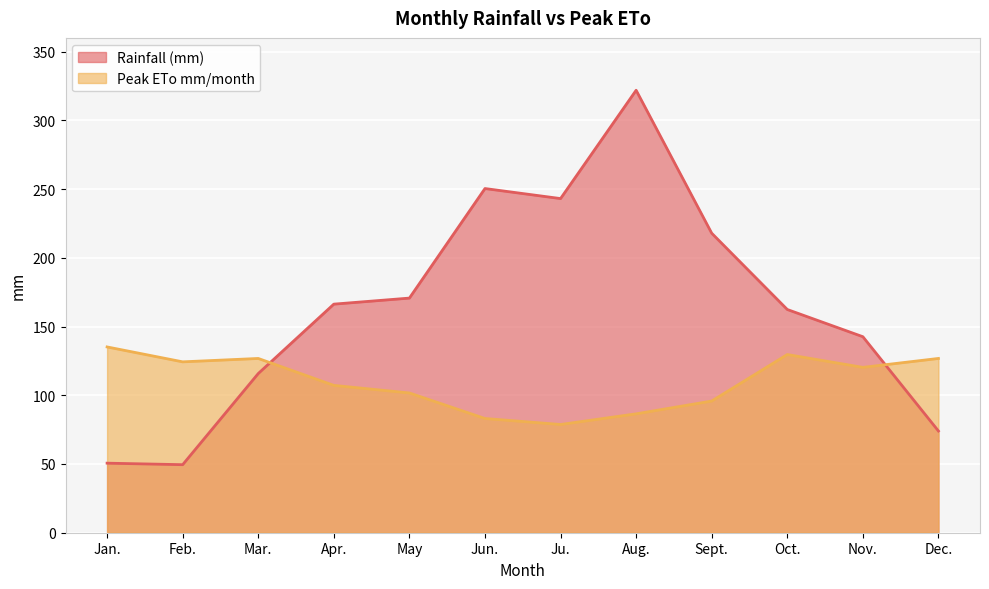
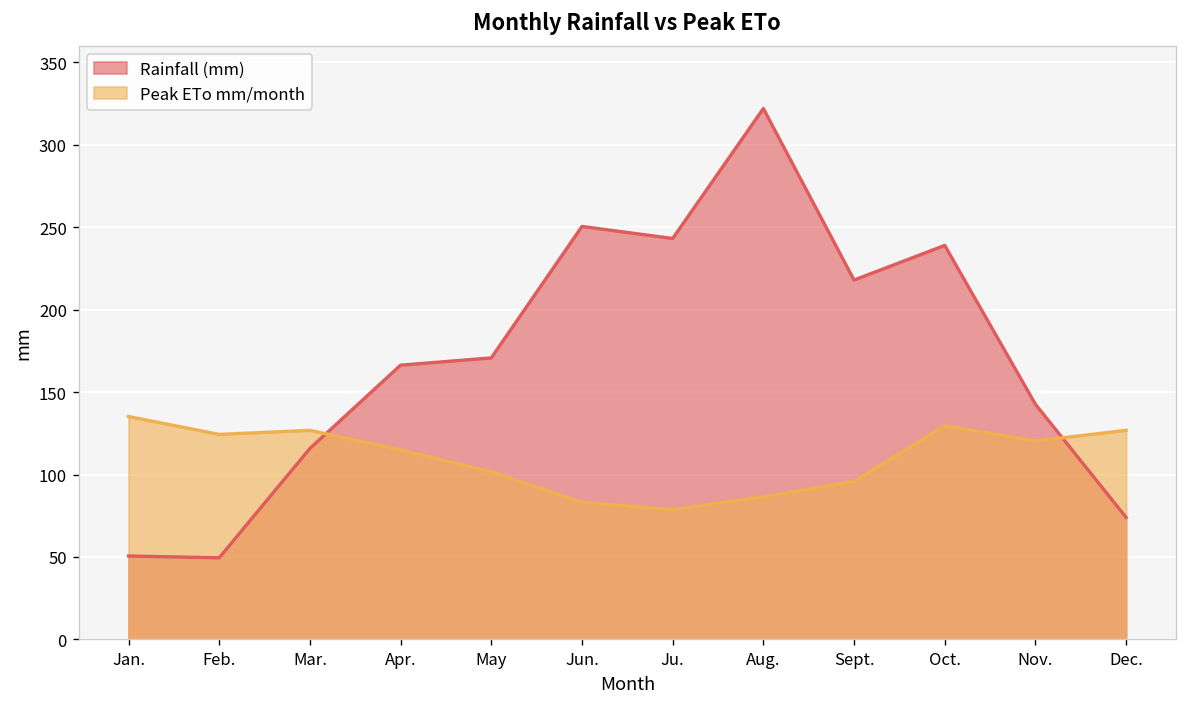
Peak ETo mm/month, Apr.: 107 -> 115
Rainfall (mm), Oct.: 162 -> 239
